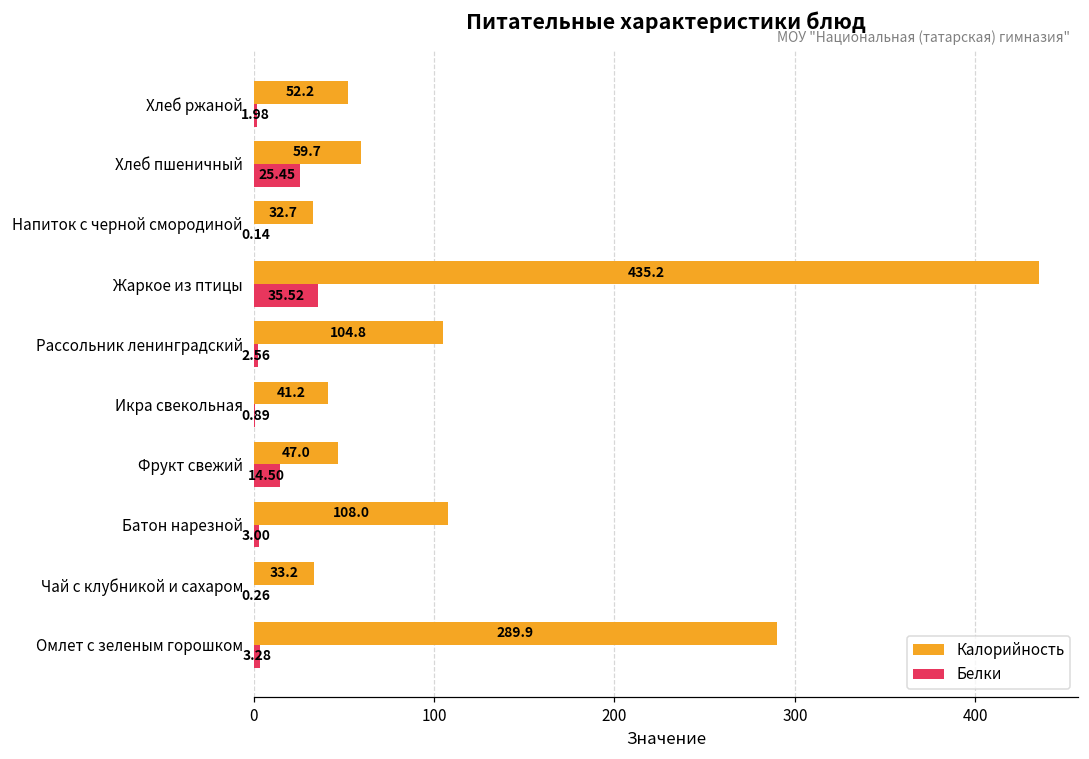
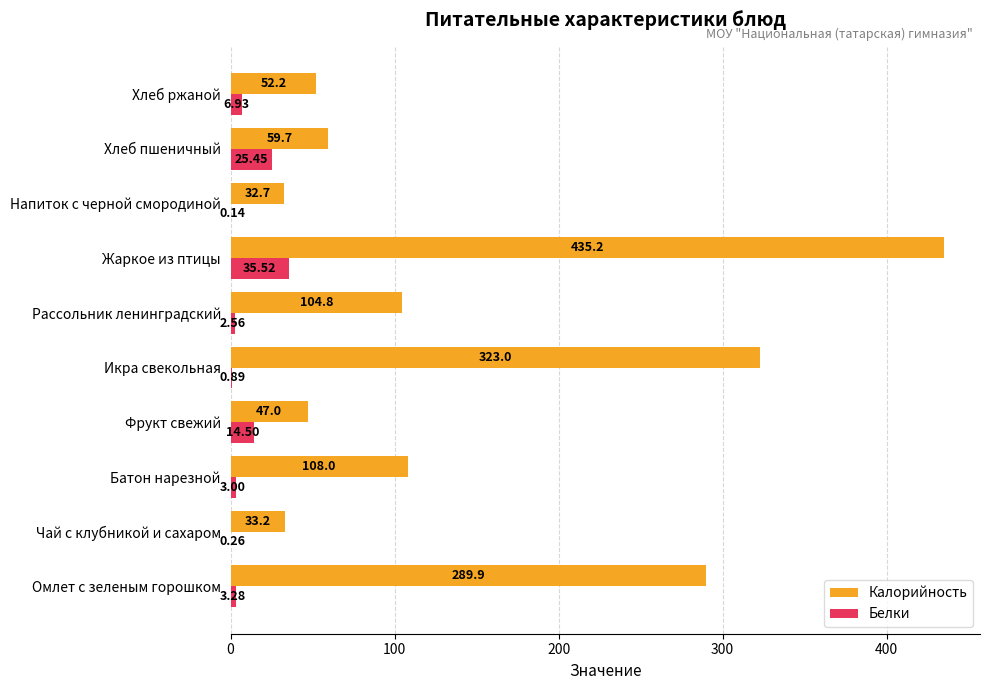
Белки, Хлеб ржаной: 1.98 -> 6.93
Калорийность, Икра свекольная: 41.2 -> 323.0
